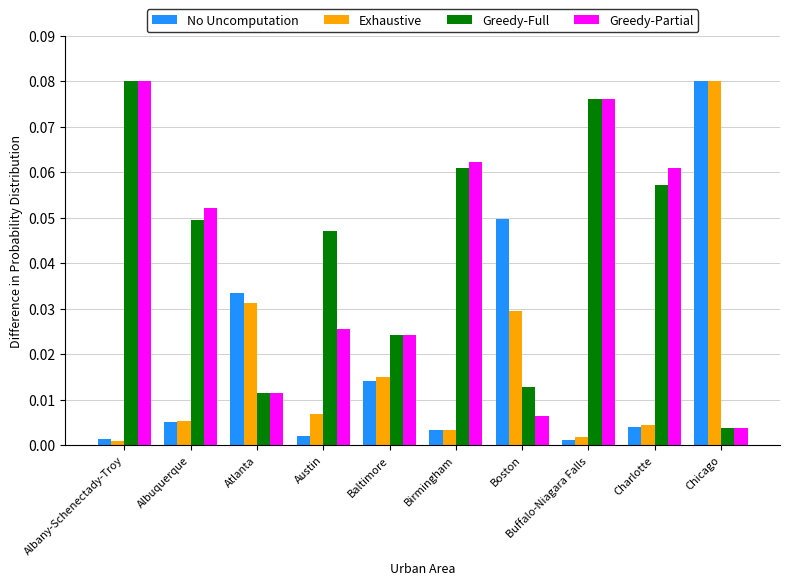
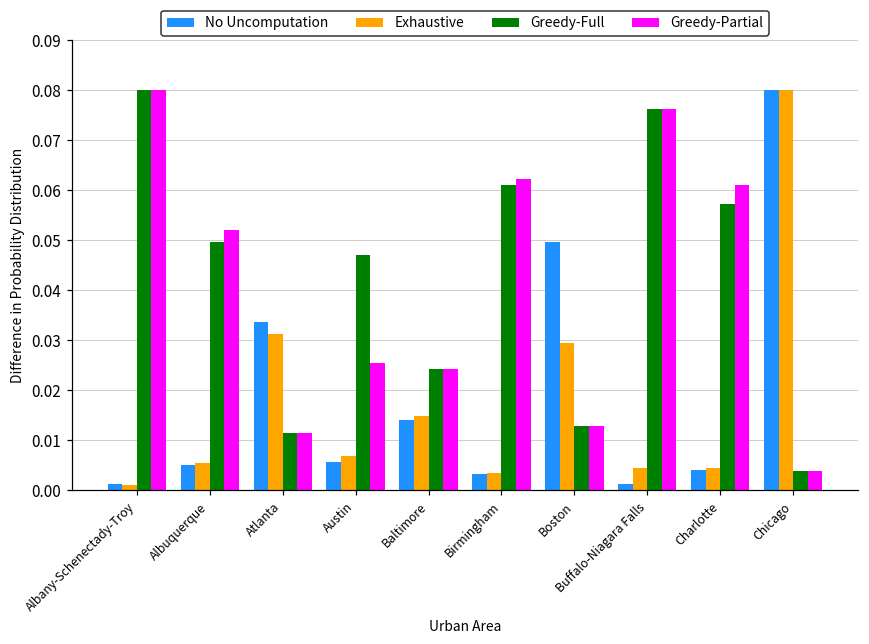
No Uncomputation, Austin: 0.002 -> 0.005
Greedy-Partial, Boston: 0.006 -> 0.013
Exhaustive, Buffalo-Niagara Falls: 0.002 -> 0.004
